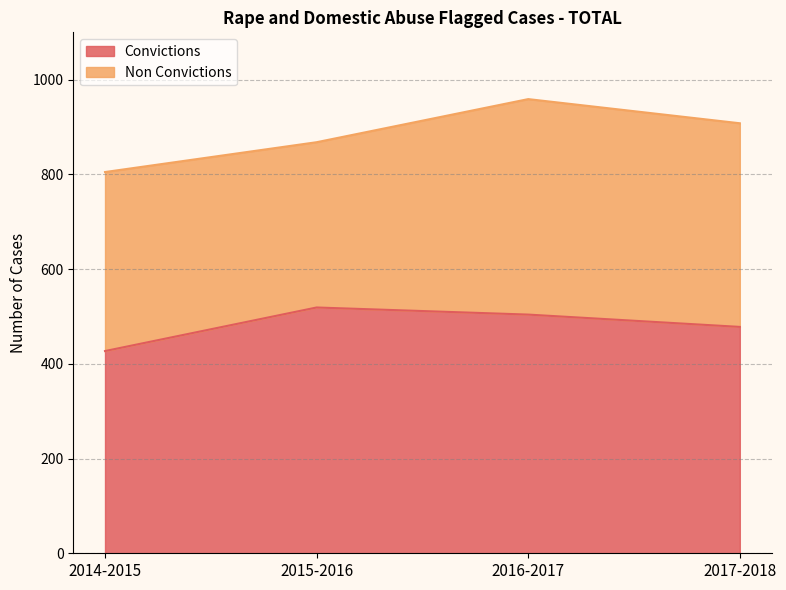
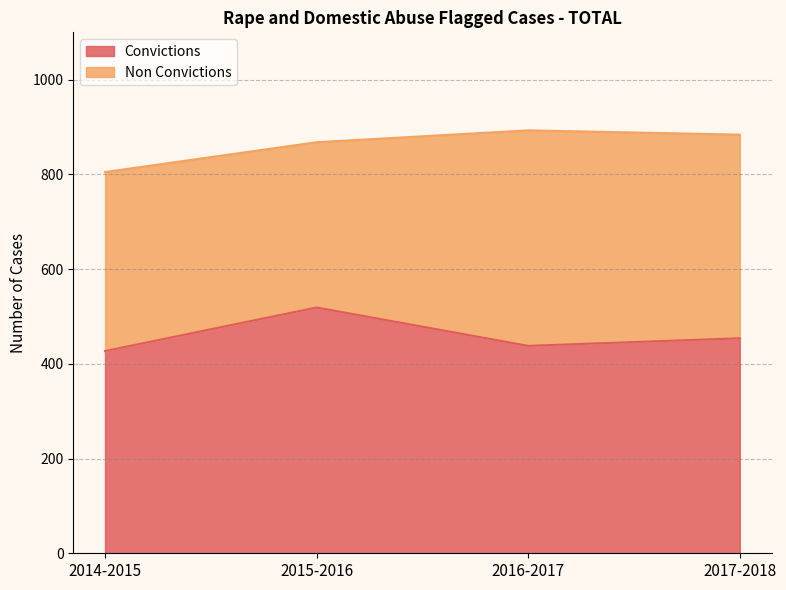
Convictions, 2016-2017: 500 -> 440
Convictions, 2017-2018: 480 -> 450
